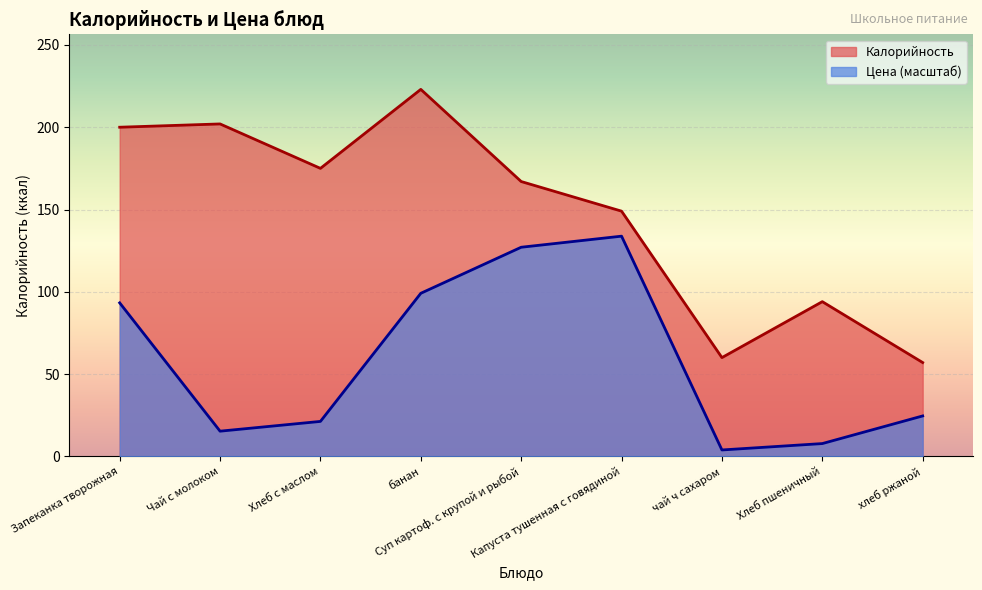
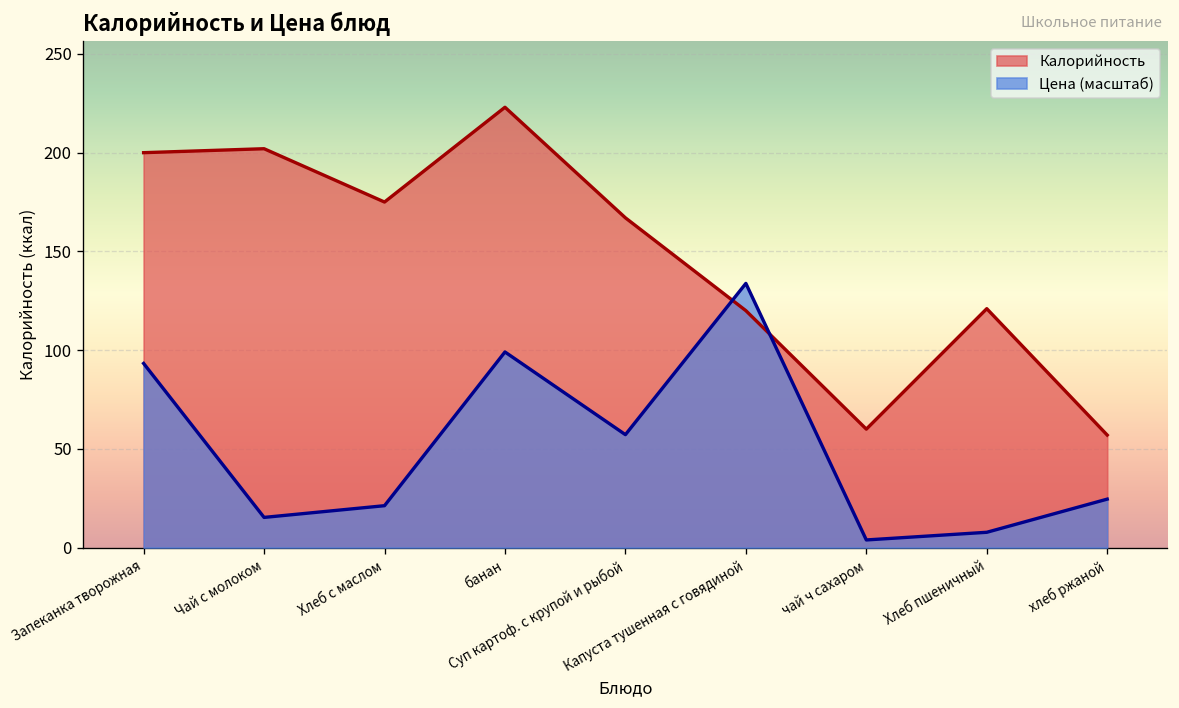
Цена (масштаб), Суп картоф. с крупой и рыбой: 127 -> 57
Калорийность, Капуста тушенная с говядиной: 149 -> 120
Калорийность, Хлеб пшеничный: 94 -> 121
